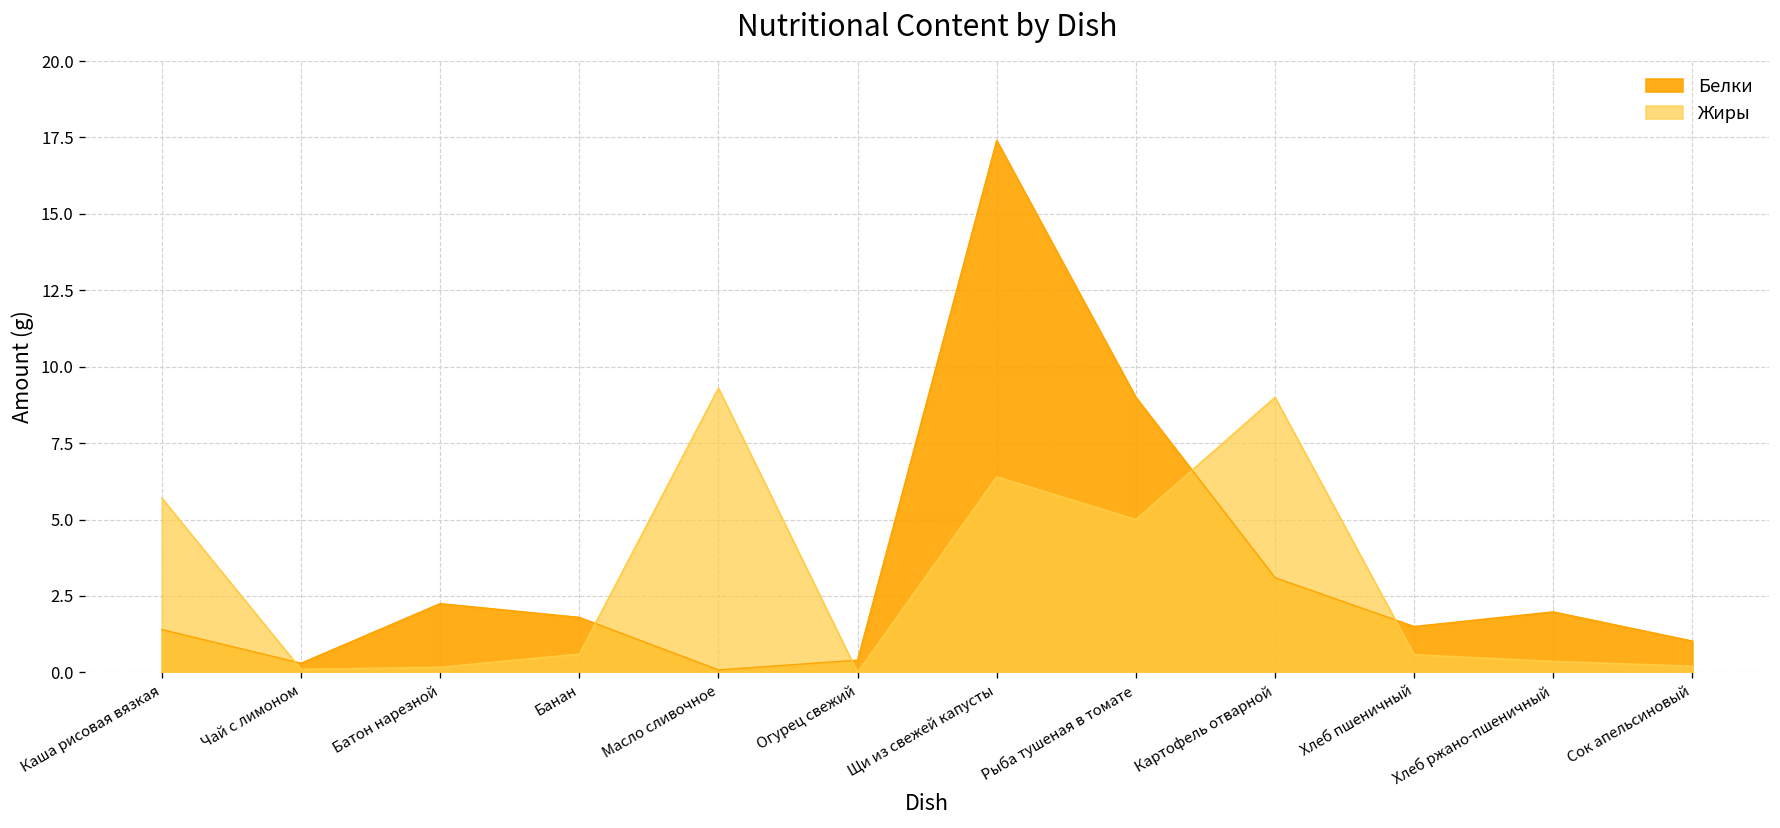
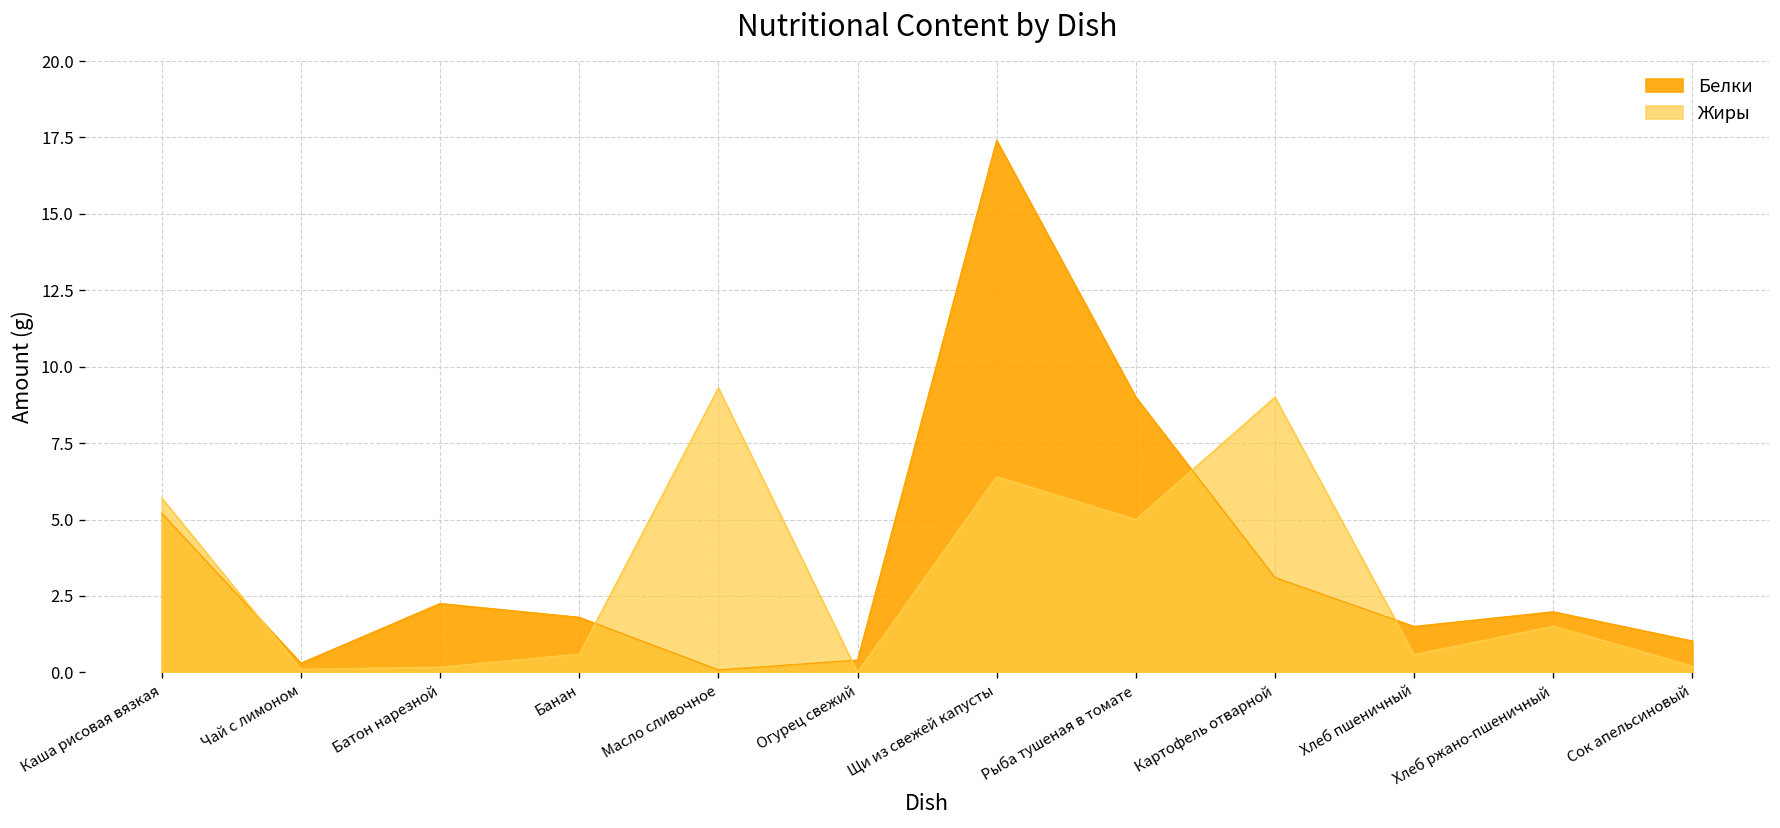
Белки, Каша рисовая вязкая: 1.4 -> 5.2
Жиры, Хлеб ржано-пшеничный: 0.4 -> 1.5
